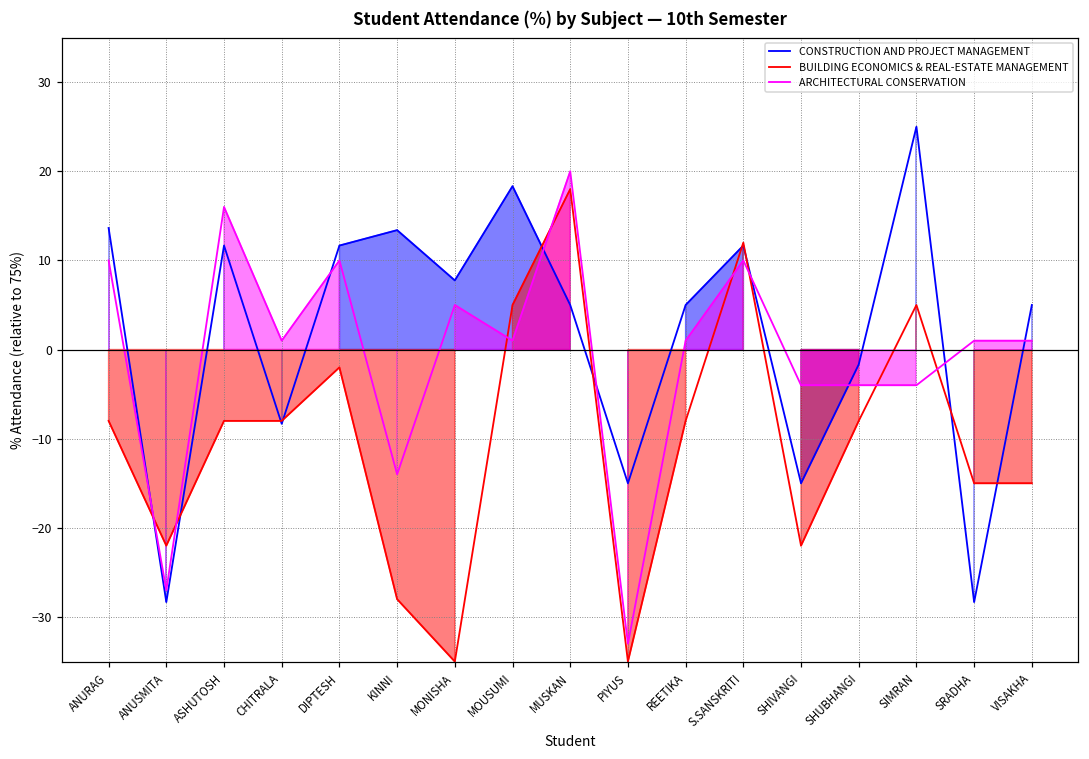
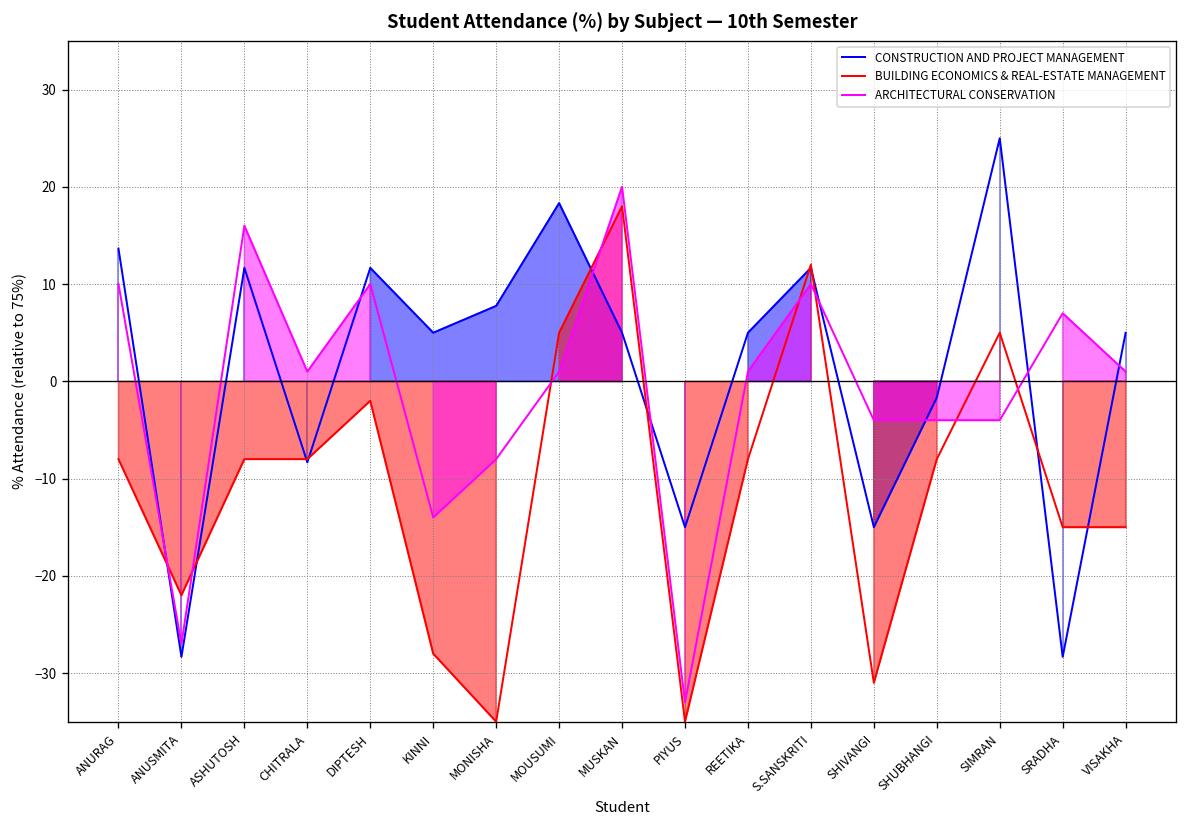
CONSTRUCTION AND PROJECT MANAGEMENT, KINNI: 13 -> 5
ARCHITECTURAL CONSERVATION, MONISHA: 5 -> -8
BUILDING ECONOMICS & REAL-ESTATE MANAGEMENT, SHIVANGI: -22 -> -31
ARCHITECTURAL CONSERVATION, SRADHA: 1 -> 7
